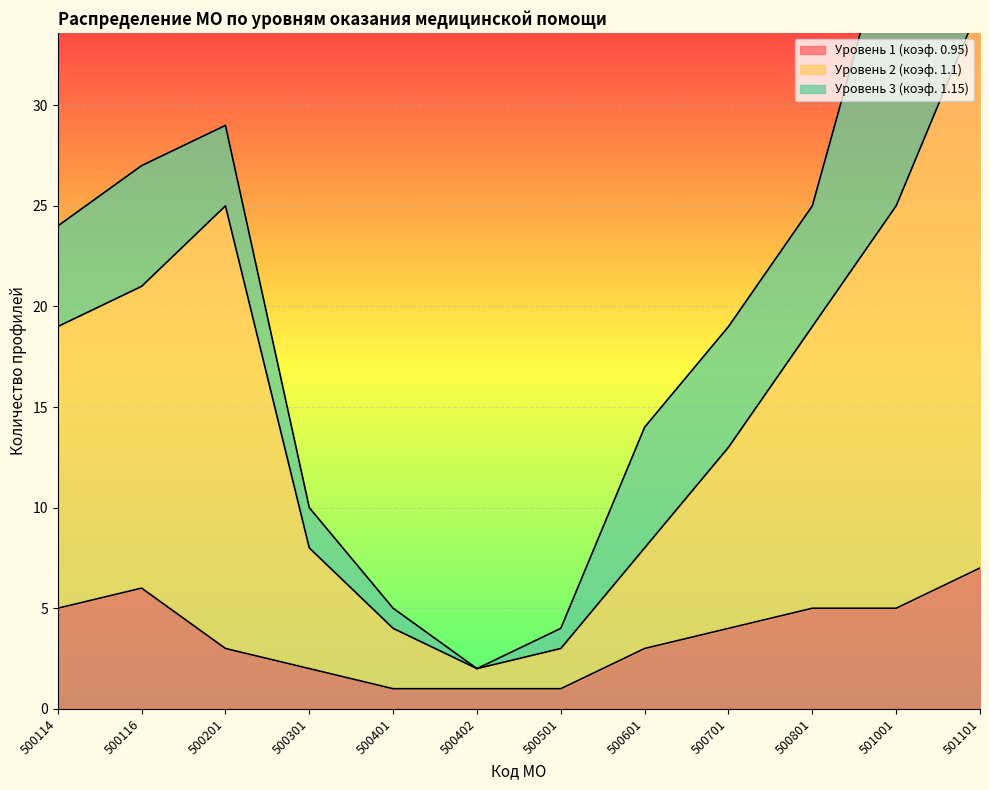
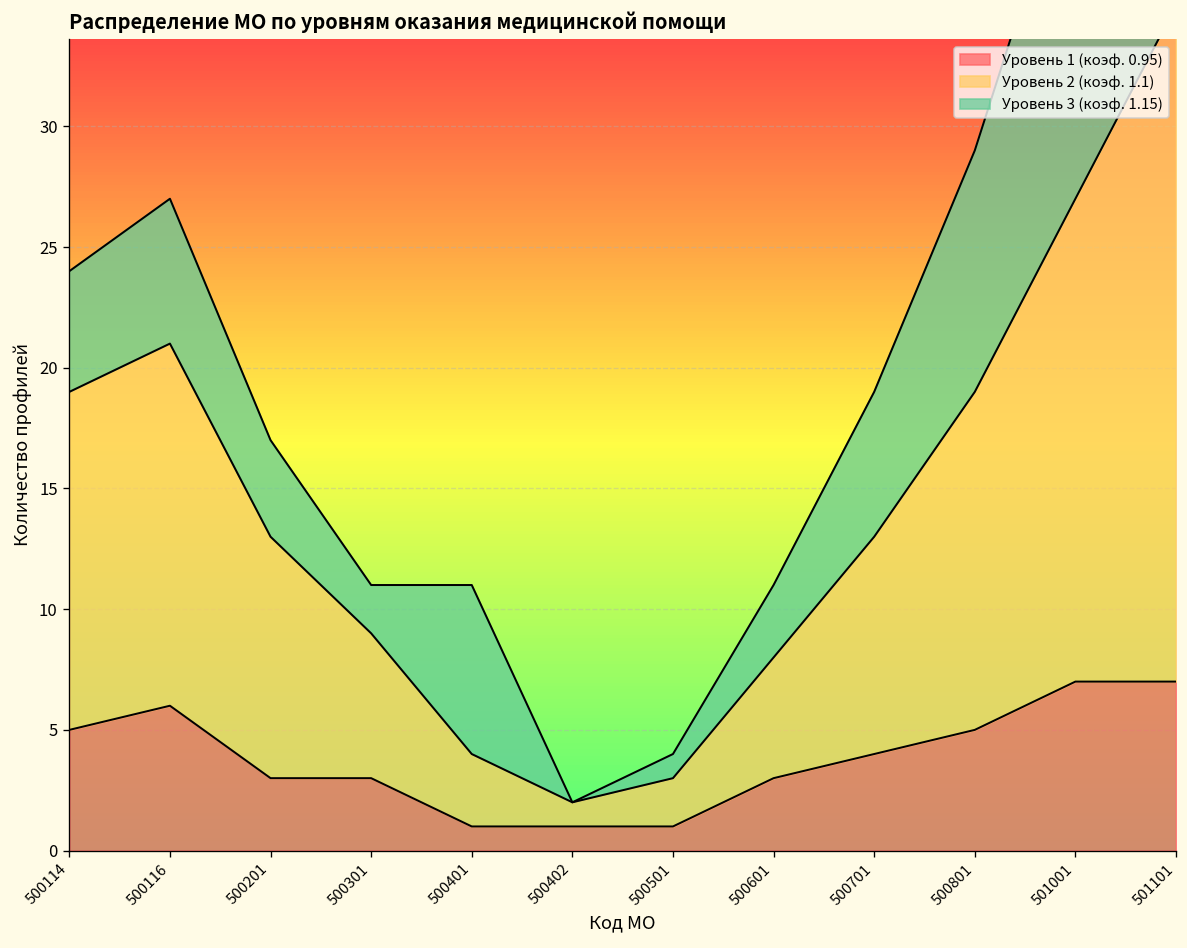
Уровень 2 (коэф. 1.1), 500201: 22 -> 10
Уровень 1 (коэф. 0.95), 500301: 2 -> 3
Уровень 3 (коэф. 1.15), 500401: 1 -> 7
Уровень 3 (коэф. 1.15), 500601: 6 -> 3
Уровень 3 (коэф. 1.15), 500801: 6 -> 10
Уровень 1 (коэф. 0.95), 501001: 5 -> 7
